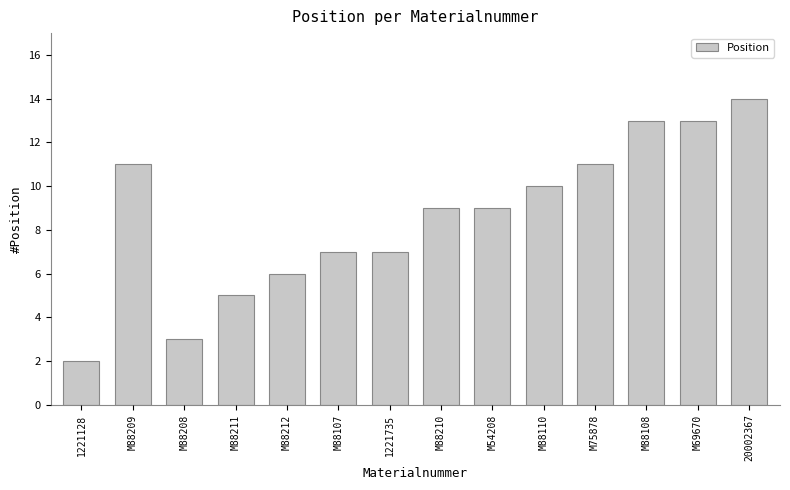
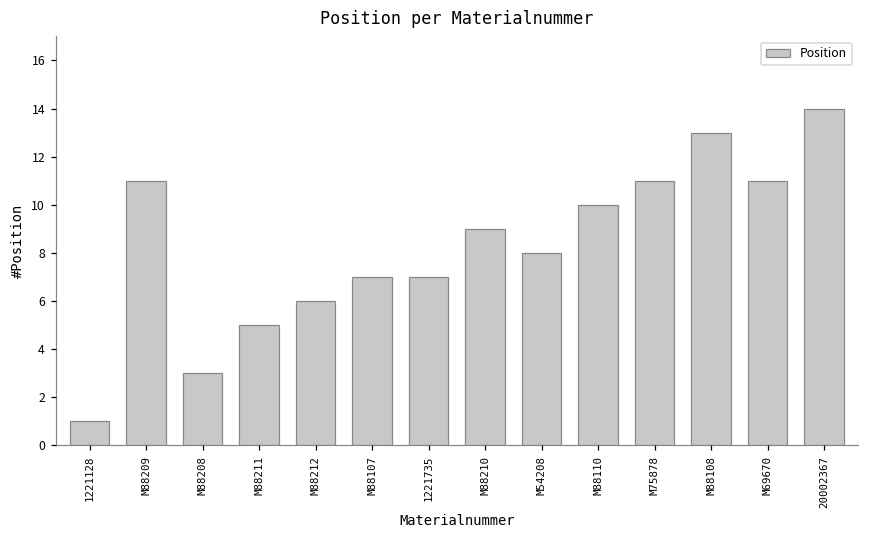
1221128: 2 -> 1
M54208: 9 -> 8
M69670: 13 -> 11
